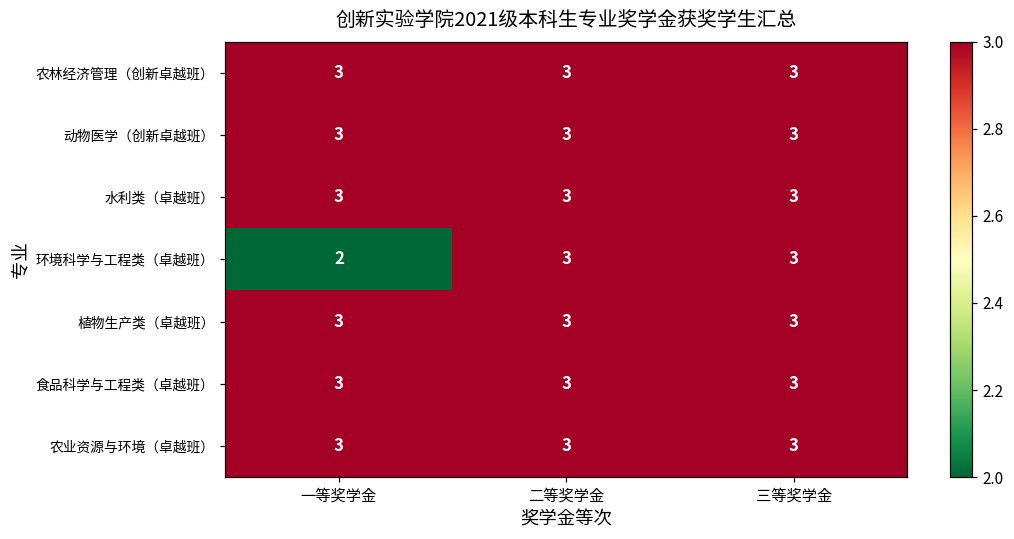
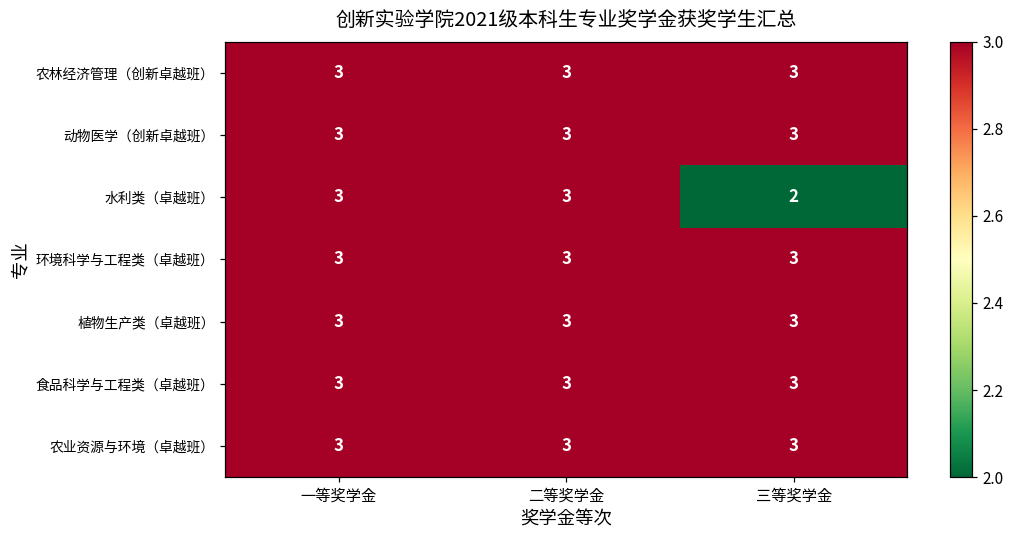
水利类（卓越班）, 三等奖学金: 3 -> 2
环境科学与工程类（卓越班）, 一等奖学金: 2 -> 3
